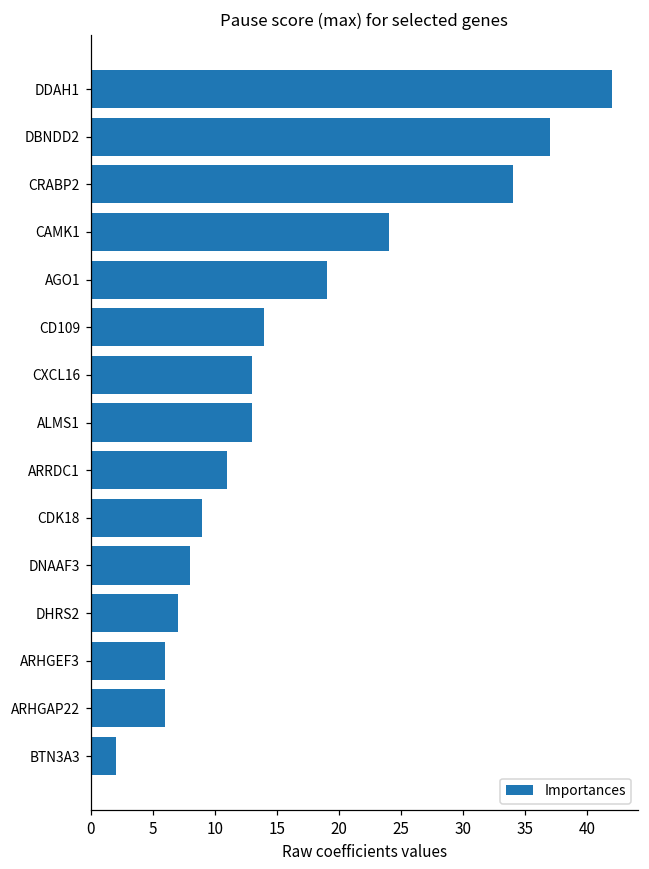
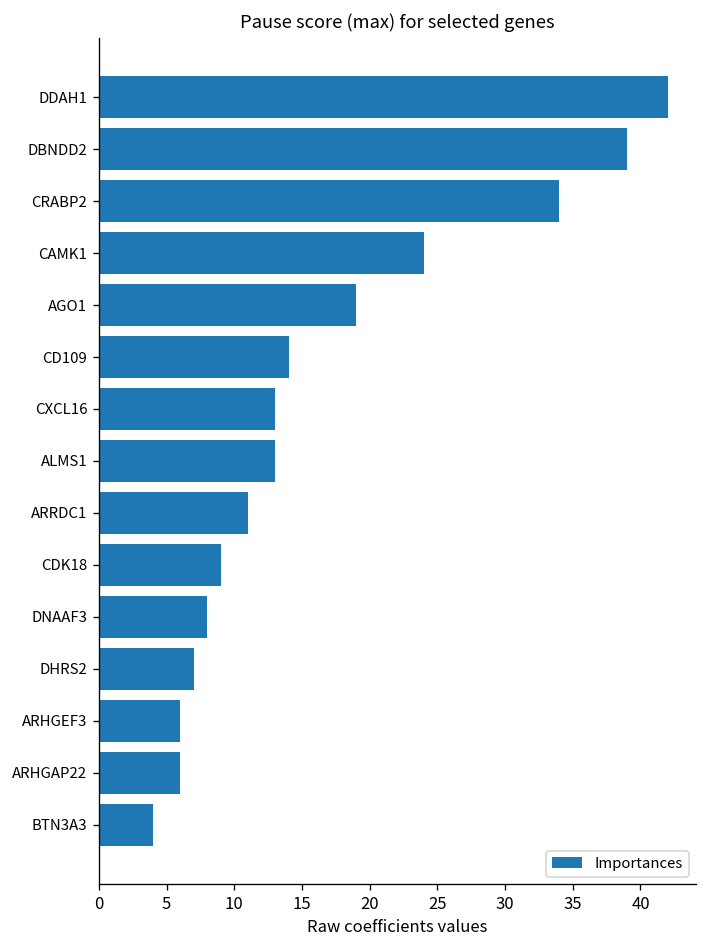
DBNDD2: 37 -> 39
BTN3A3: 2 -> 4
